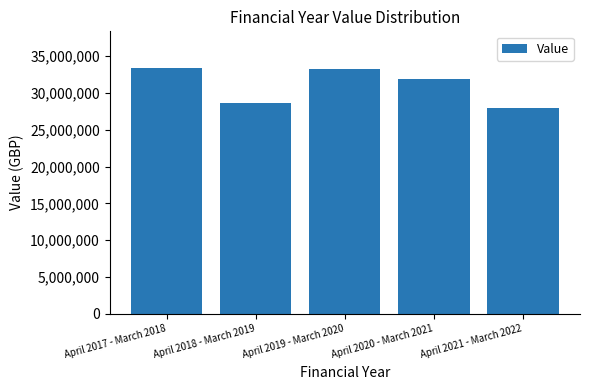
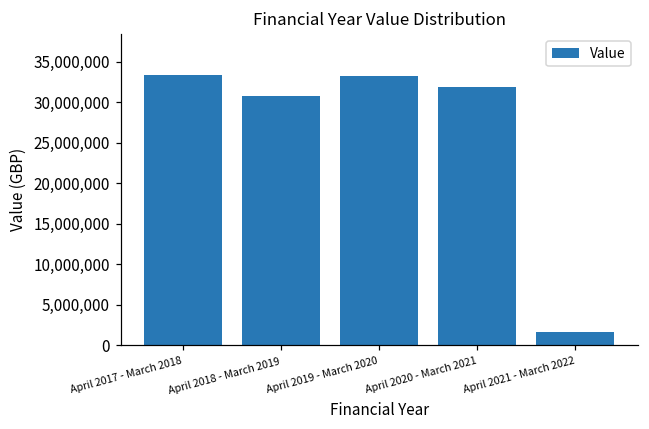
April 2018 - March 2019: 29,000,000 -> 31,000,000
April 2021 - March 2022: 28,000,000 -> 2,000,000
